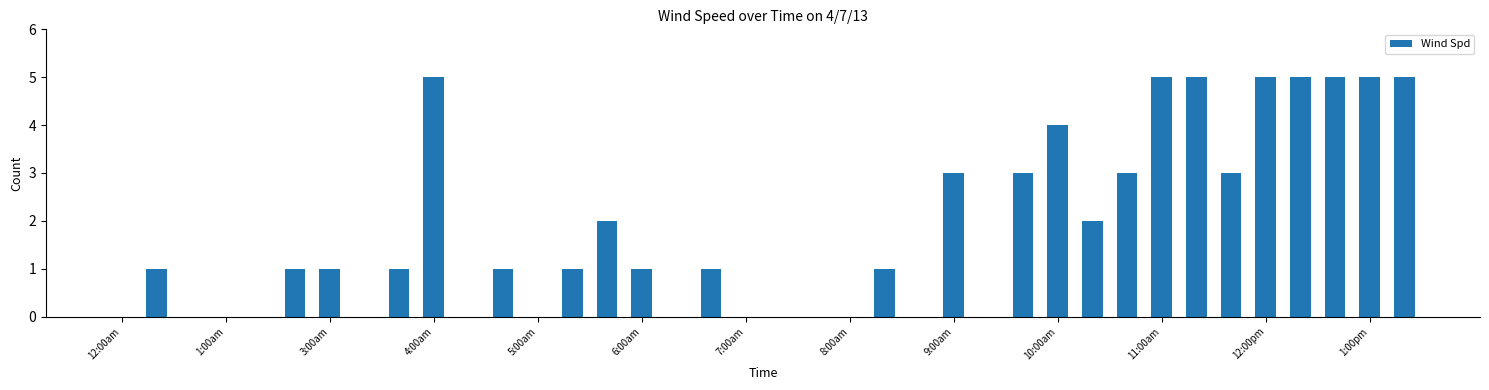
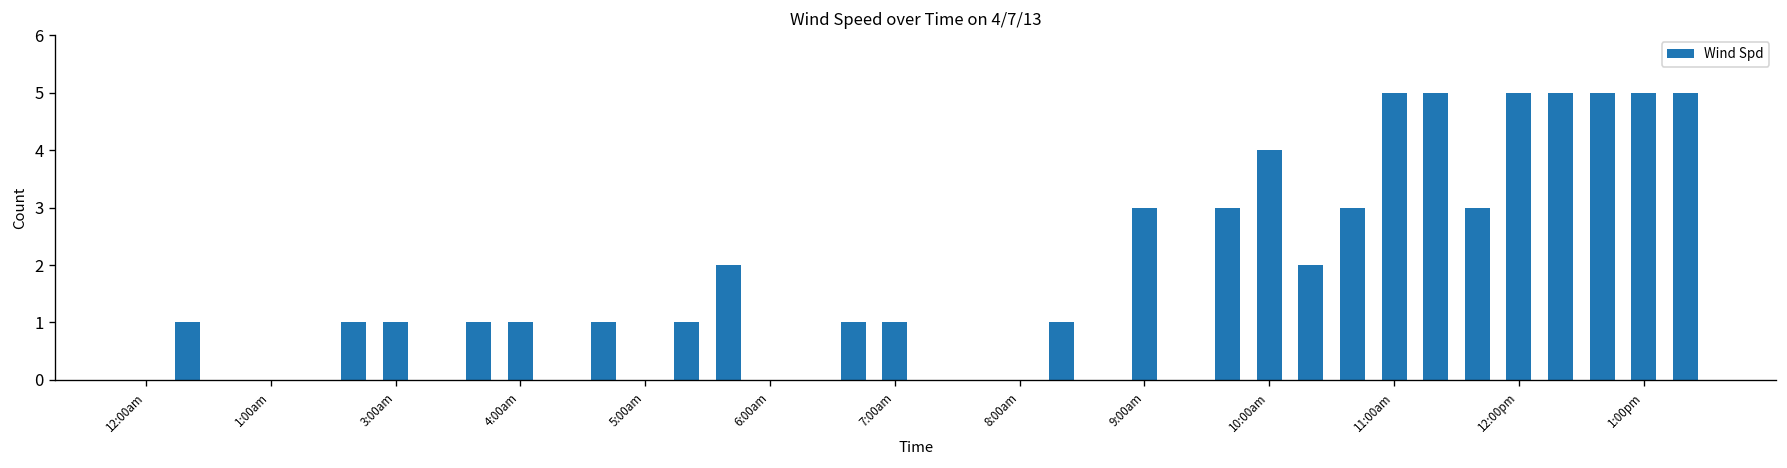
4:00am: 5 -> 1
6:00am: 1 -> 0
7:00am: 0 -> 1
